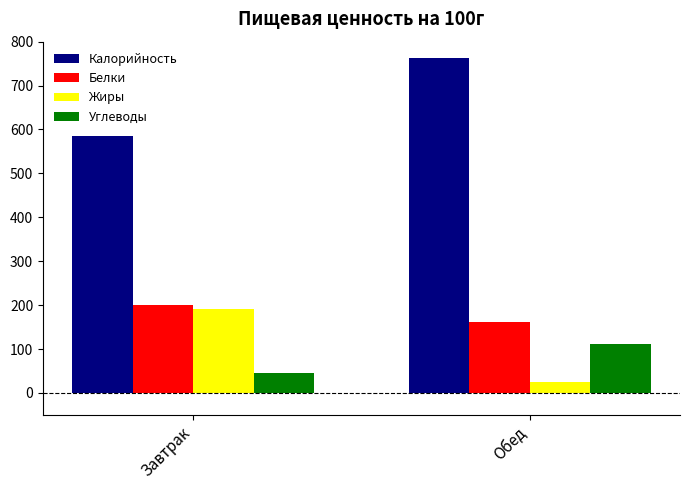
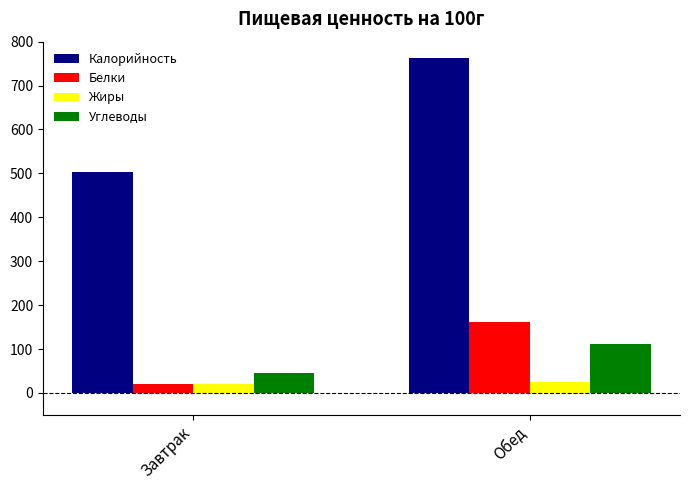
Калорийность, Завтрак: 590 -> 500
Белки, Завтрак: 200 -> 20
Жиры, Завтрак: 190 -> 20
